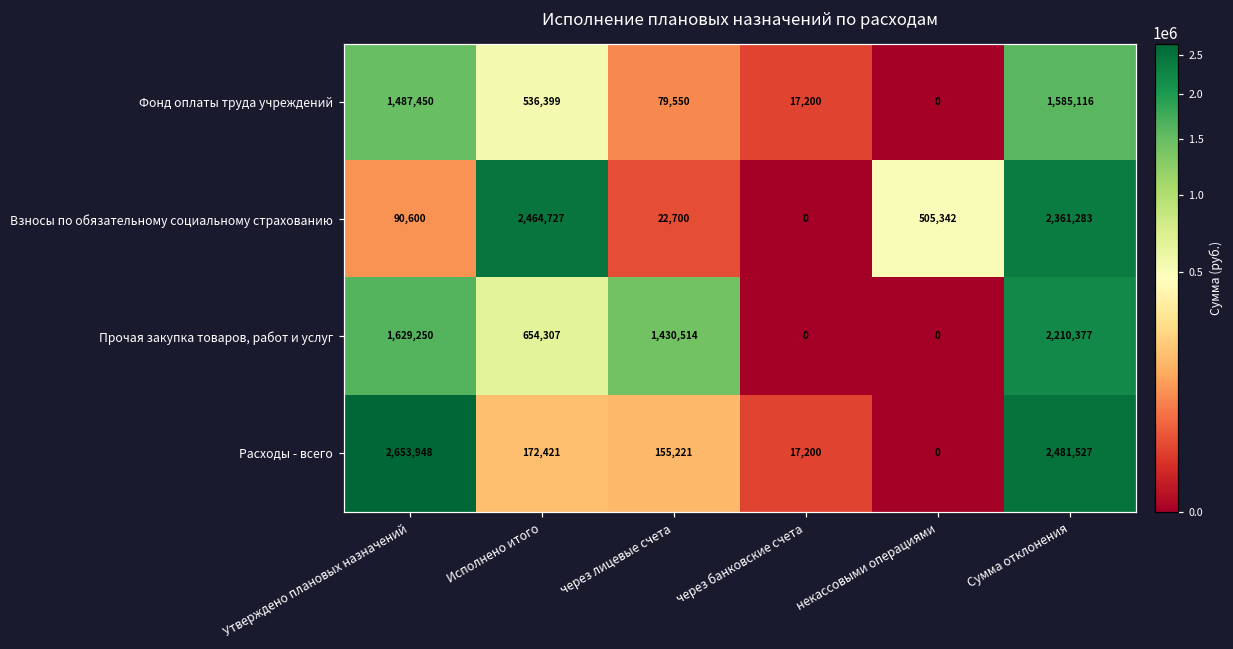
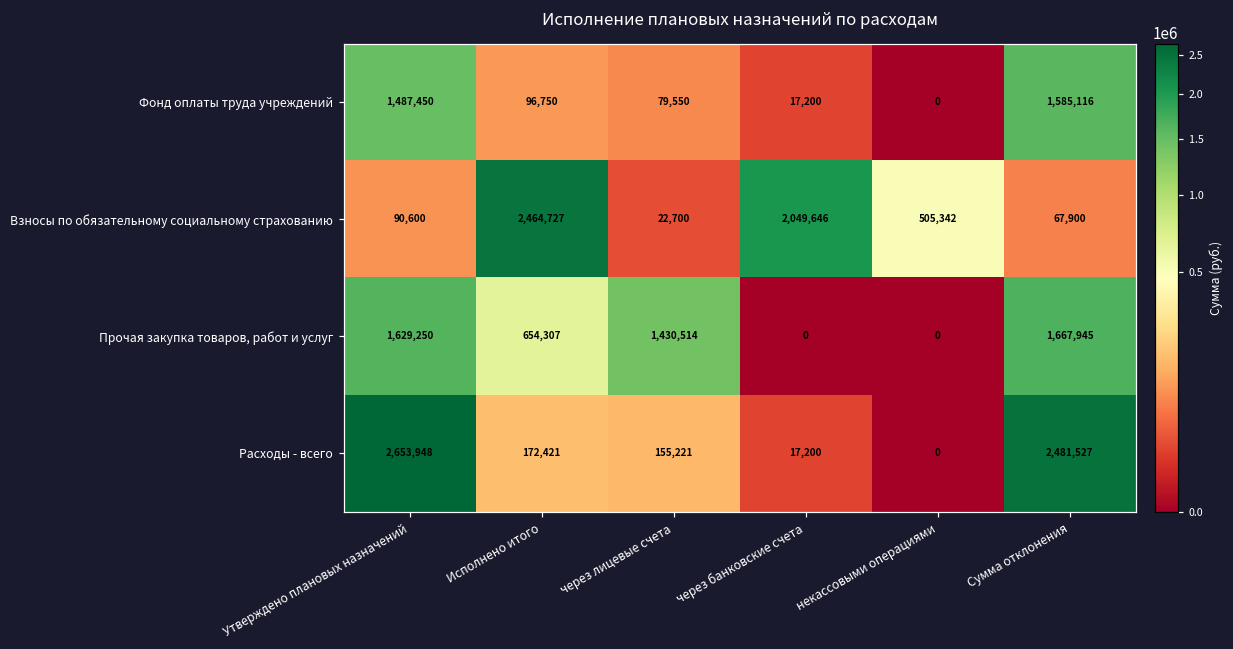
Фонд оплаты труда учреждений, Исполнено итого: 536,399 -> 96,750
Взносы по обязательному социальному страхованию, через банковские счета: 0 -> 2,049,646
Взносы по обязательному социальному страхованию, Сумма отклонения: 2,361,283 -> 67,900
Прочая закупка товаров, работ и услуг, Сумма отклонения: 2,210,377 -> 1,667,945
